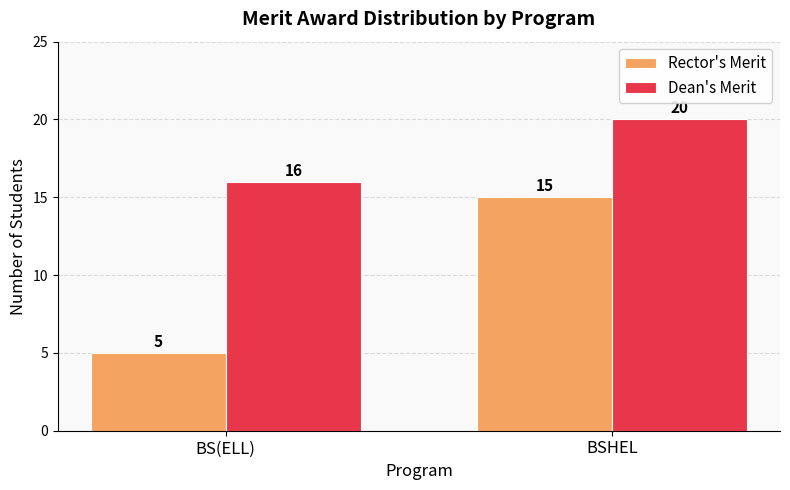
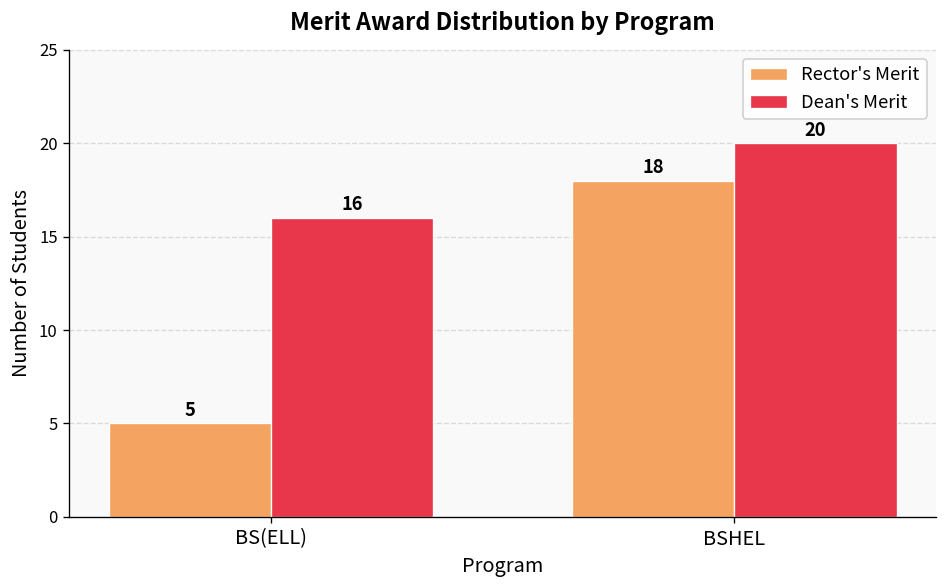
Rector's Merit, BSHEL: 15 -> 18
